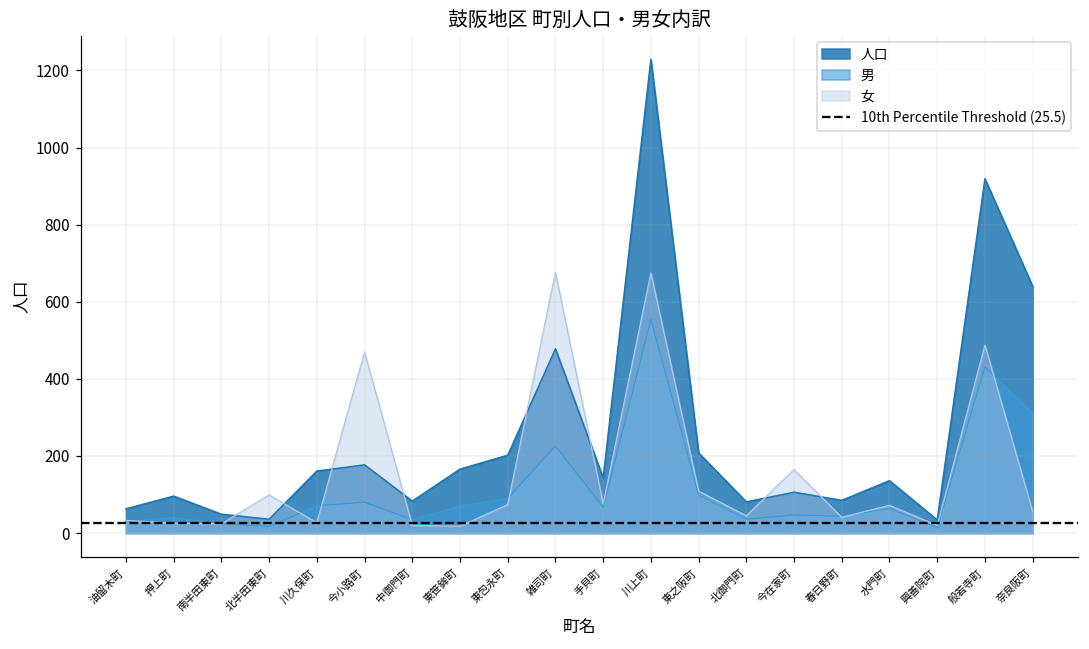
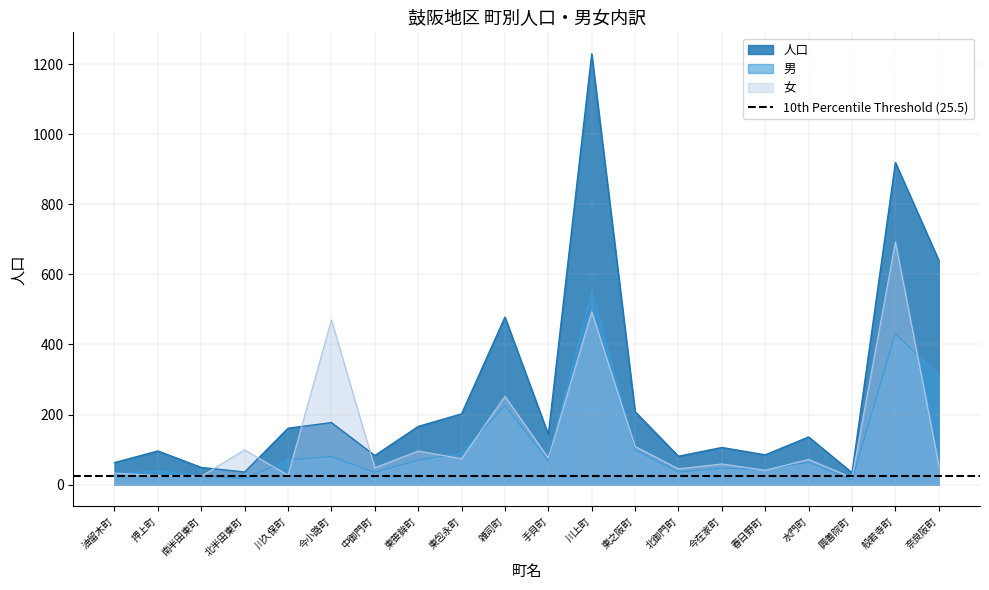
女, 中御門町: 20 -> 50
女, 東笹鉾町: 20 -> 100
女, 雑司町: 680 -> 250
女, 川上町: 680 -> 490
女, 今在家町: 170 -> 60
女, 般若寺町: 490 -> 690
